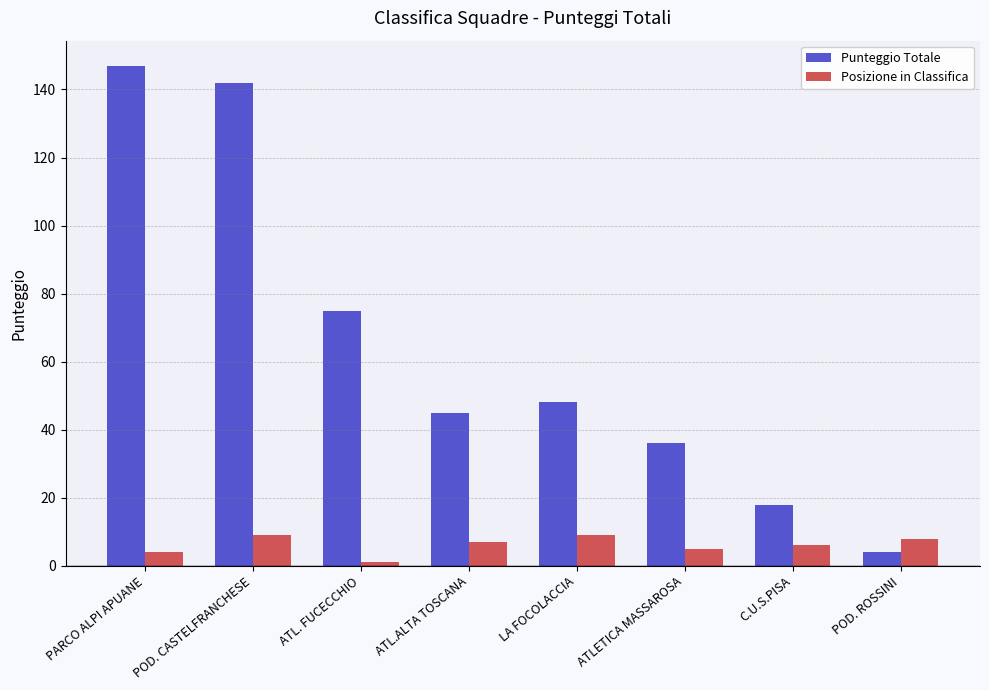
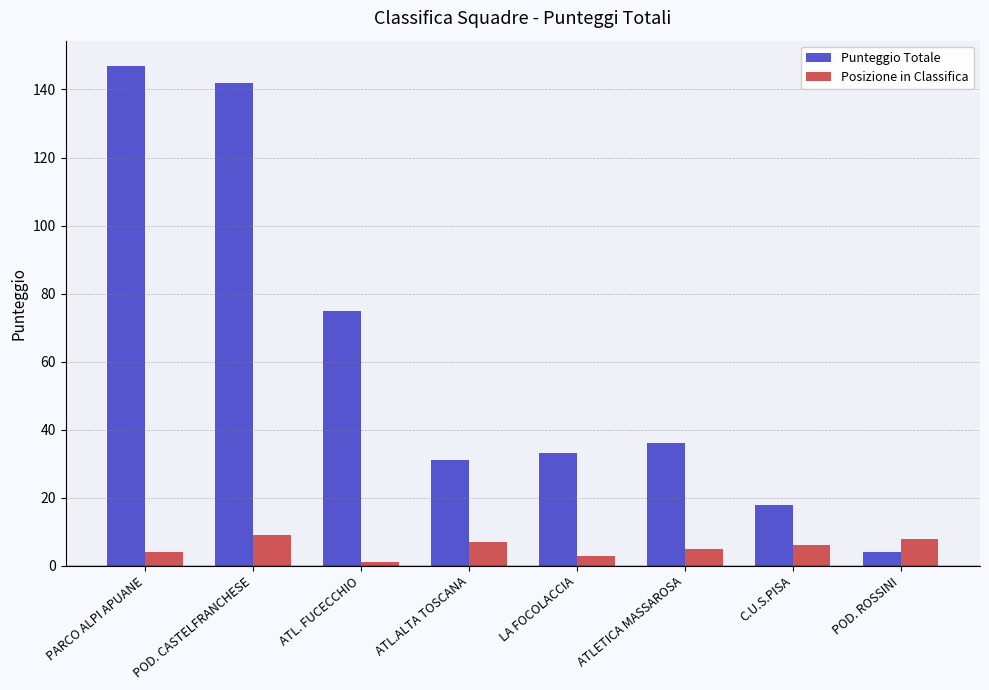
Punteggio Totale, ATL.ALTA TOSCANA: 45 -> 31
Punteggio Totale, LA FOCOLACCIA: 48 -> 33
Posizione in Classifica, LA FOCOLACCIA: 9 -> 3
